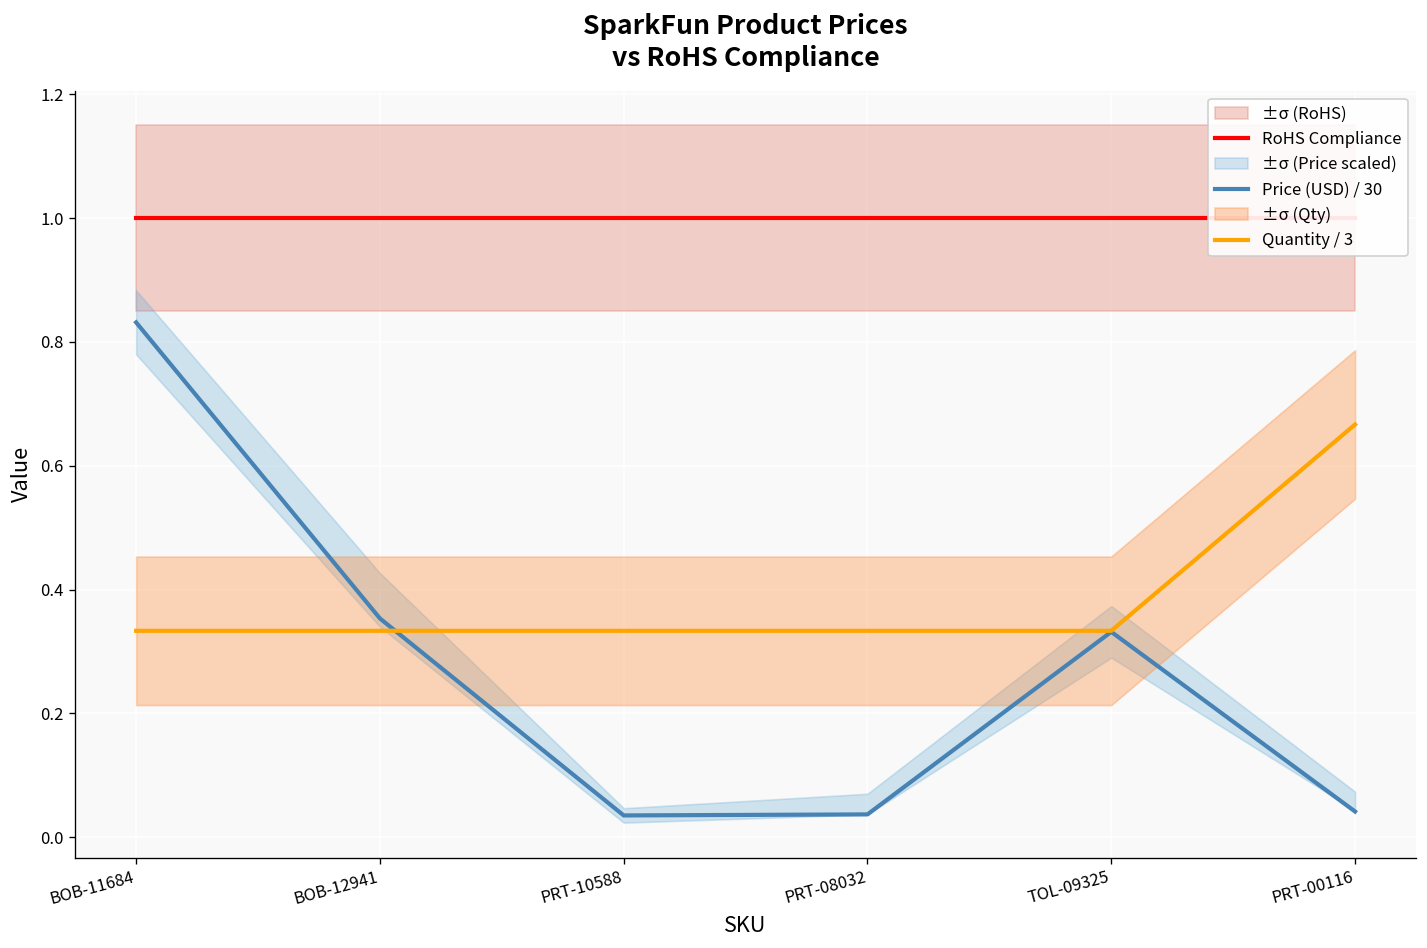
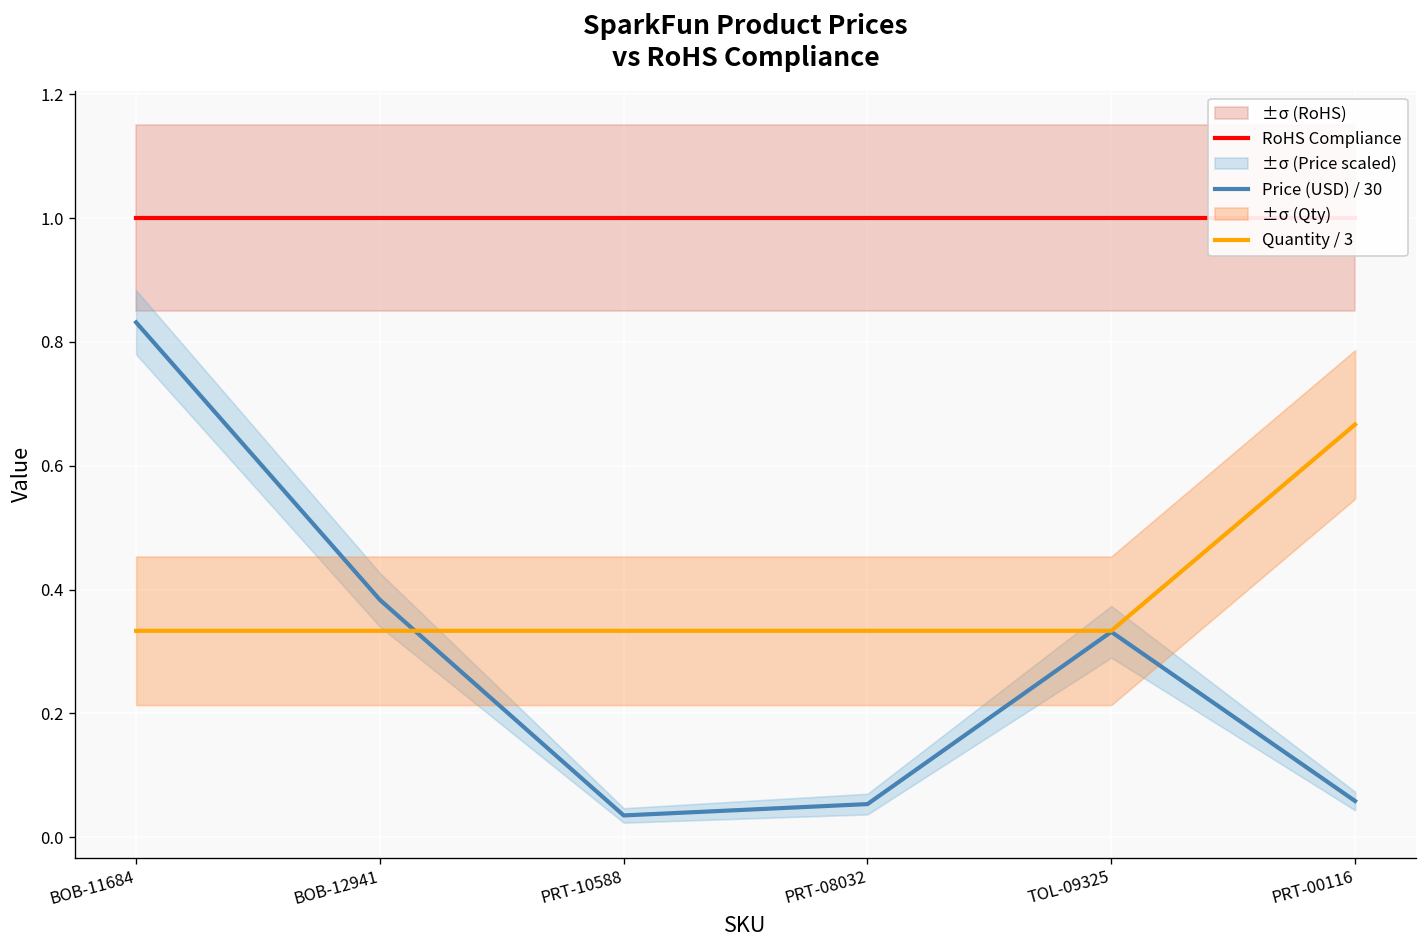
Price (USD) / 30, BOB-12941: 0.35 -> 0.38
Price (USD) / 30, PRT-08032: 0.04 -> 0.05
Price (USD) / 30, PRT-00116: 0.04 -> 0.06
